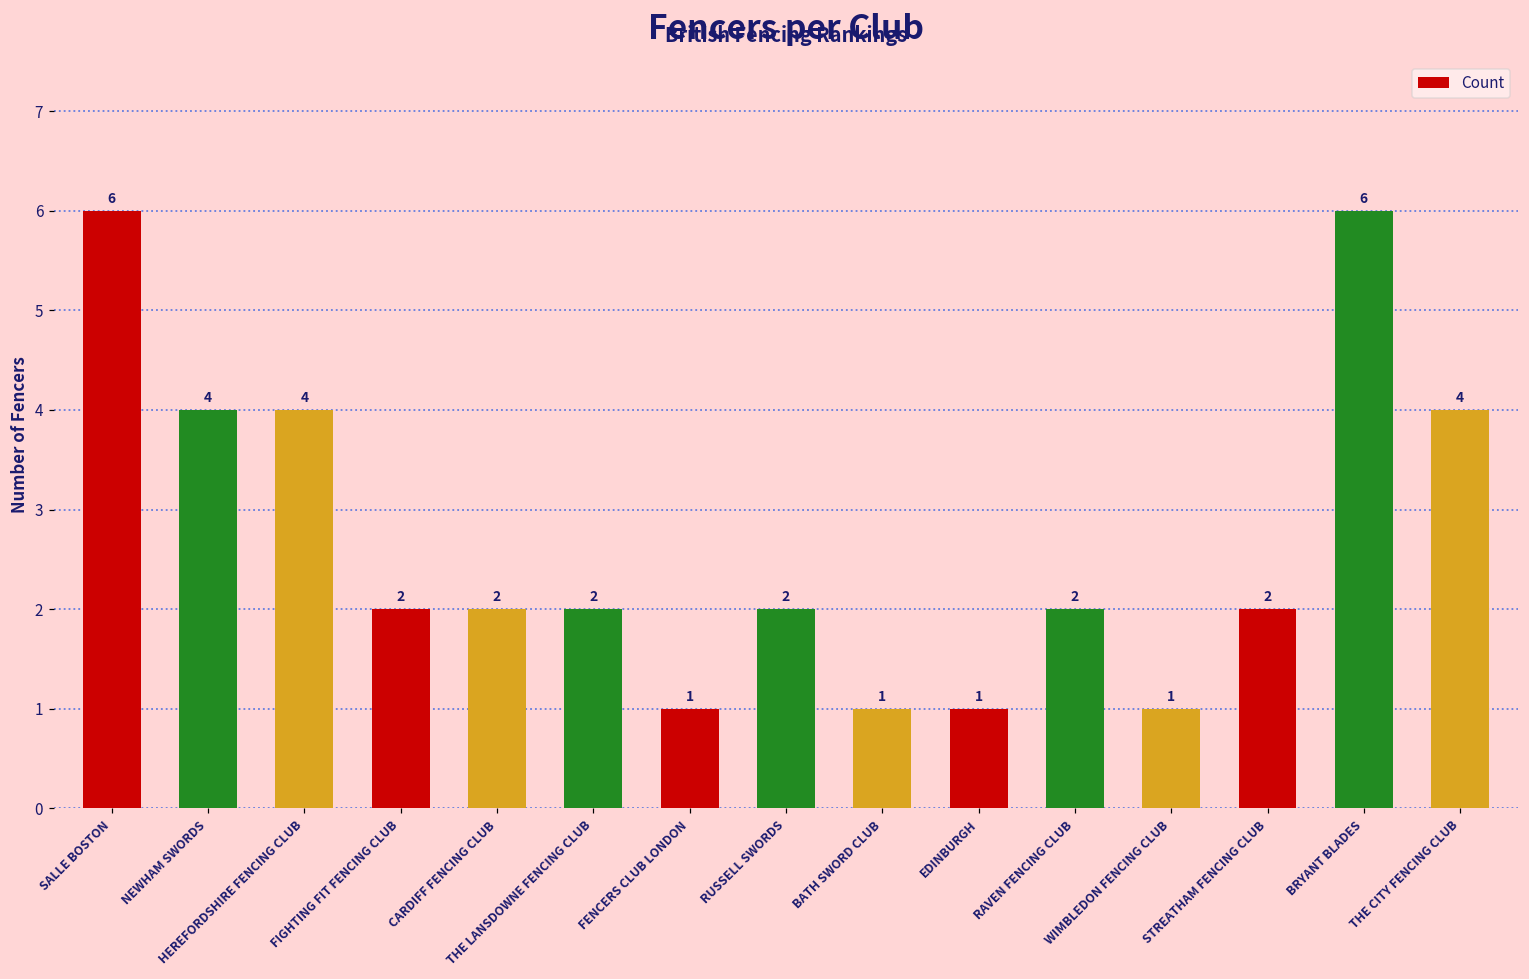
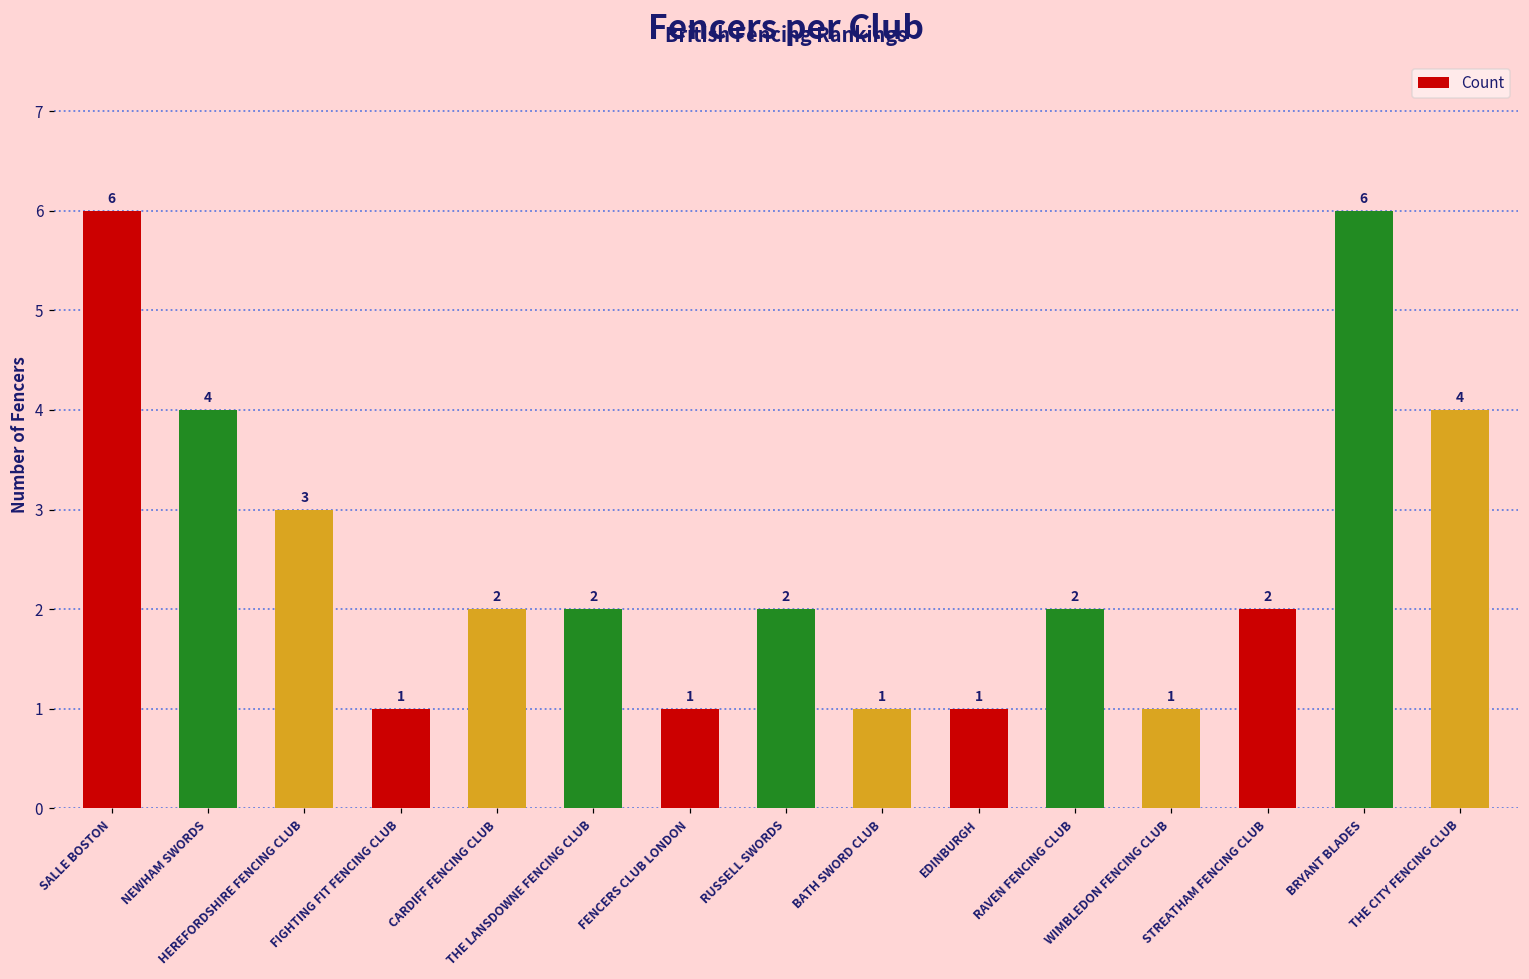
HEREFORDSHIRE FENCING CLUB: 4 -> 3
FIGHTING FIT FENCING CLUB: 2 -> 1
